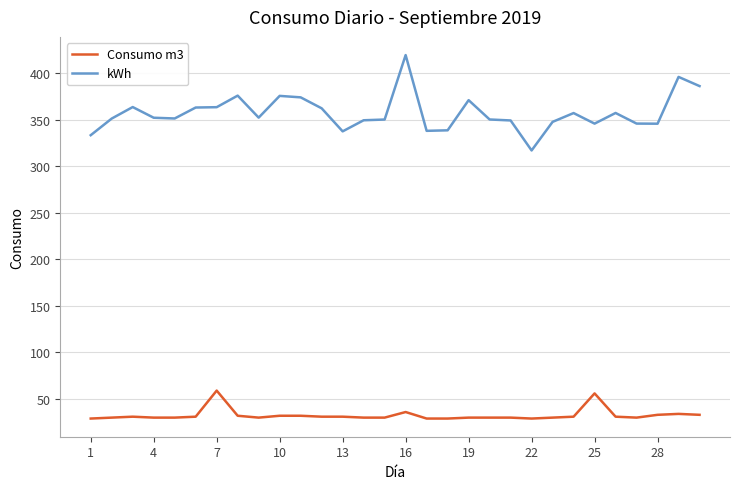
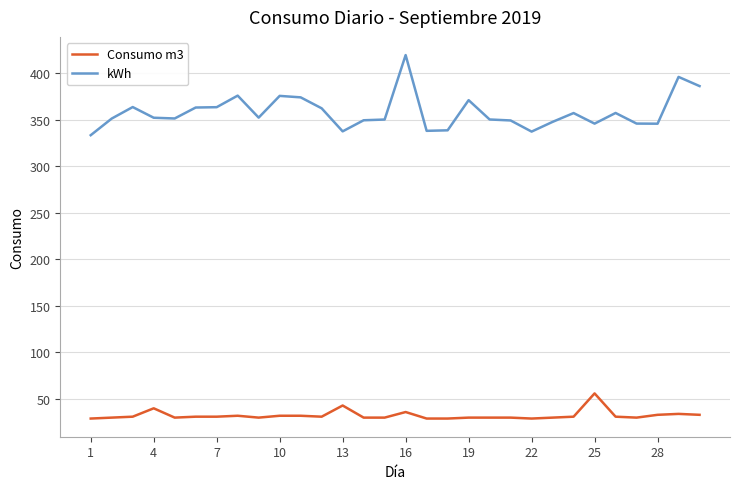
Consumo m3, 4: 30 -> 40
Consumo m3, 7: 60 -> 30
Consumo m3, 13: 30 -> 40
kWh, 22: 320 -> 340
